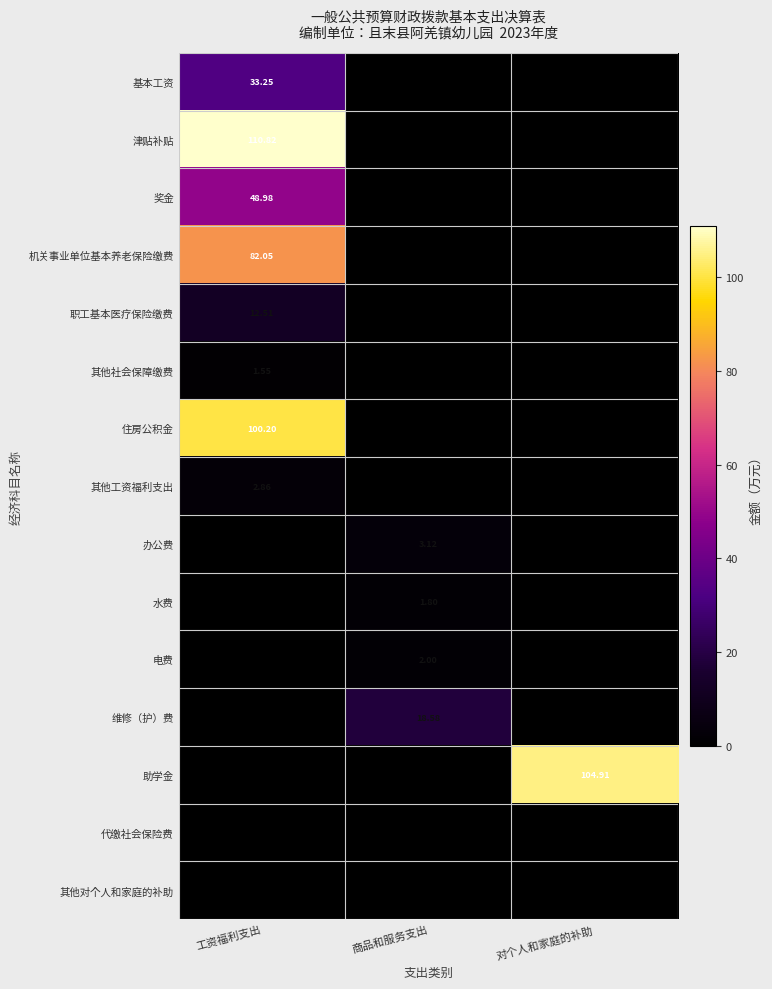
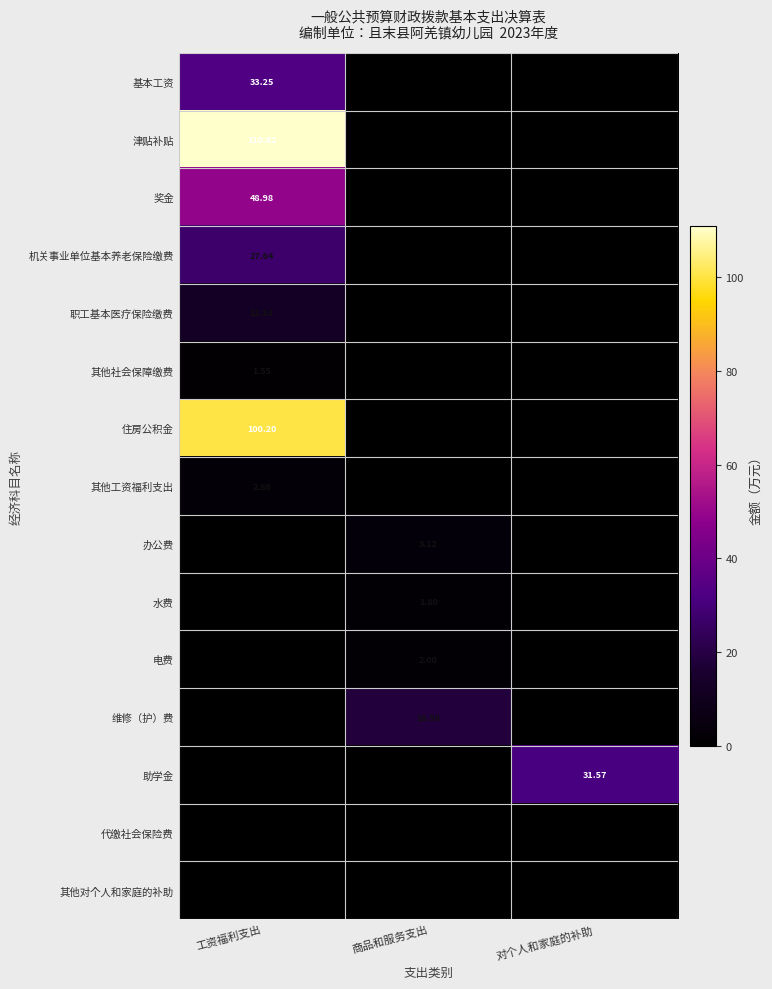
机关事业单位基本养老保险缴费, 工资福利支出: 82.05 -> 27.64
助学金, 对个人和家庭的补助: 104.91 -> 31.57
